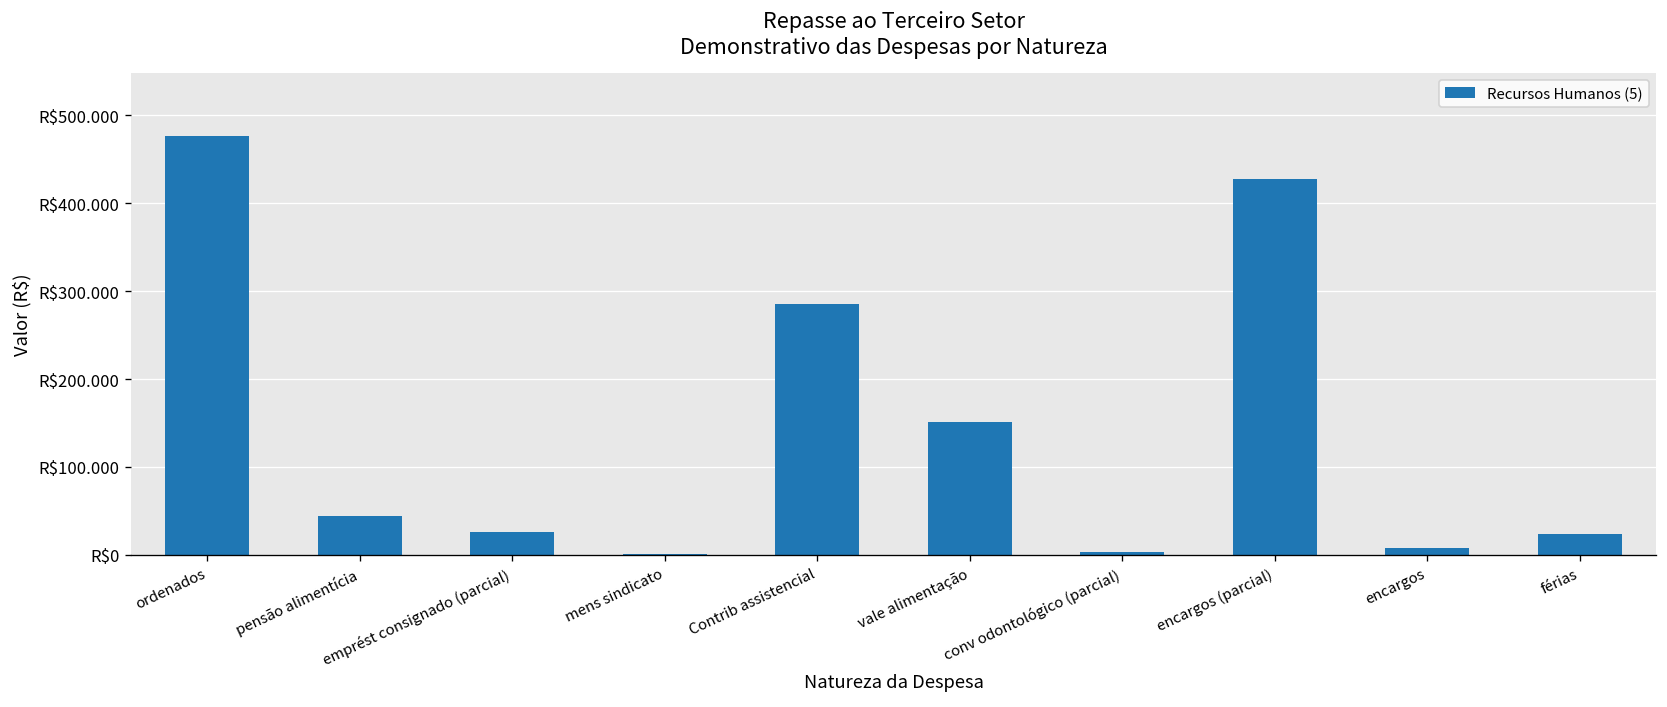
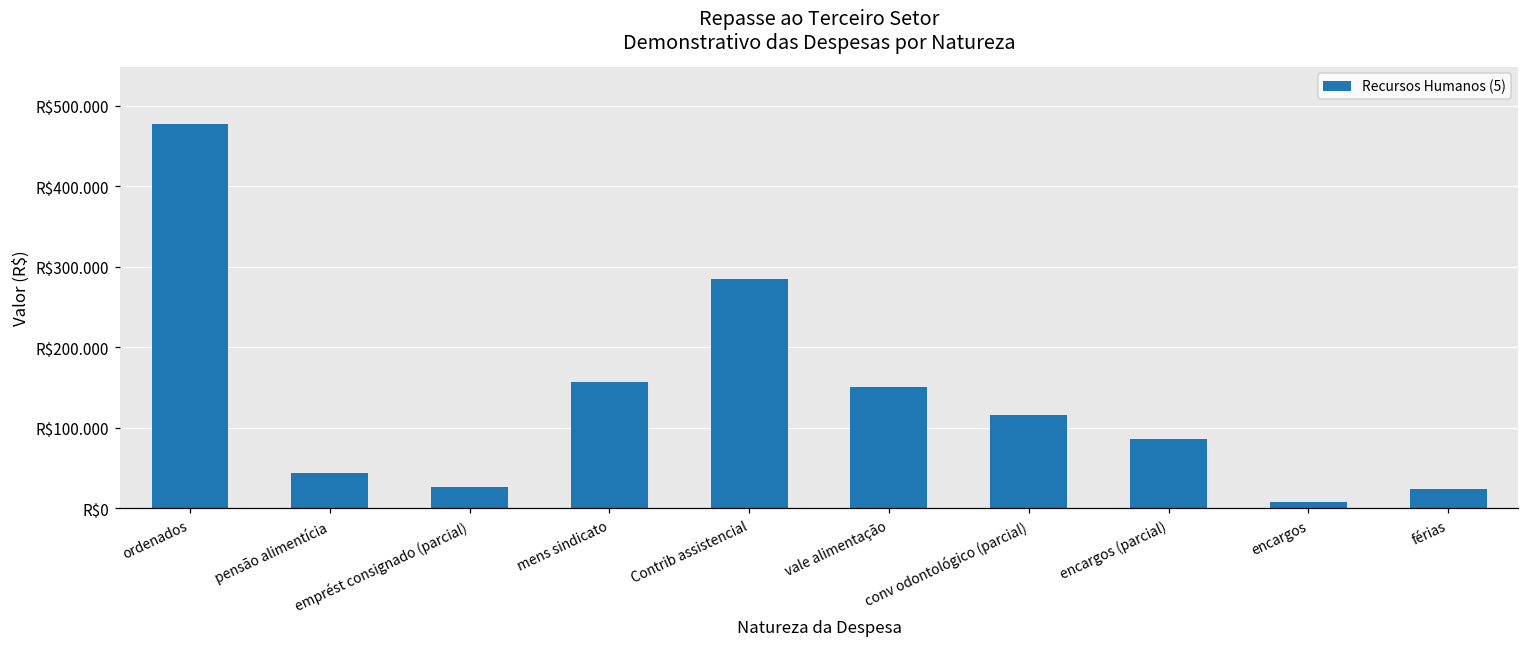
mens sindicato: R$0 -> R$160
conv odontológico (parcial): R$0 -> R$120
encargos (parcial): R$430 -> R$90
